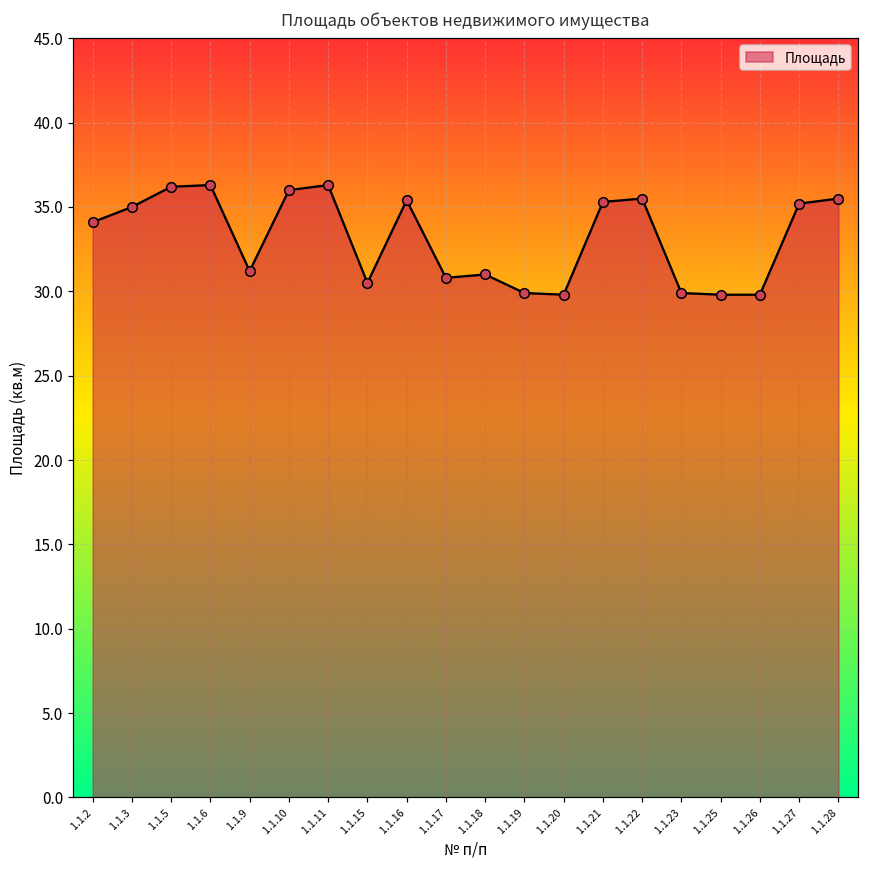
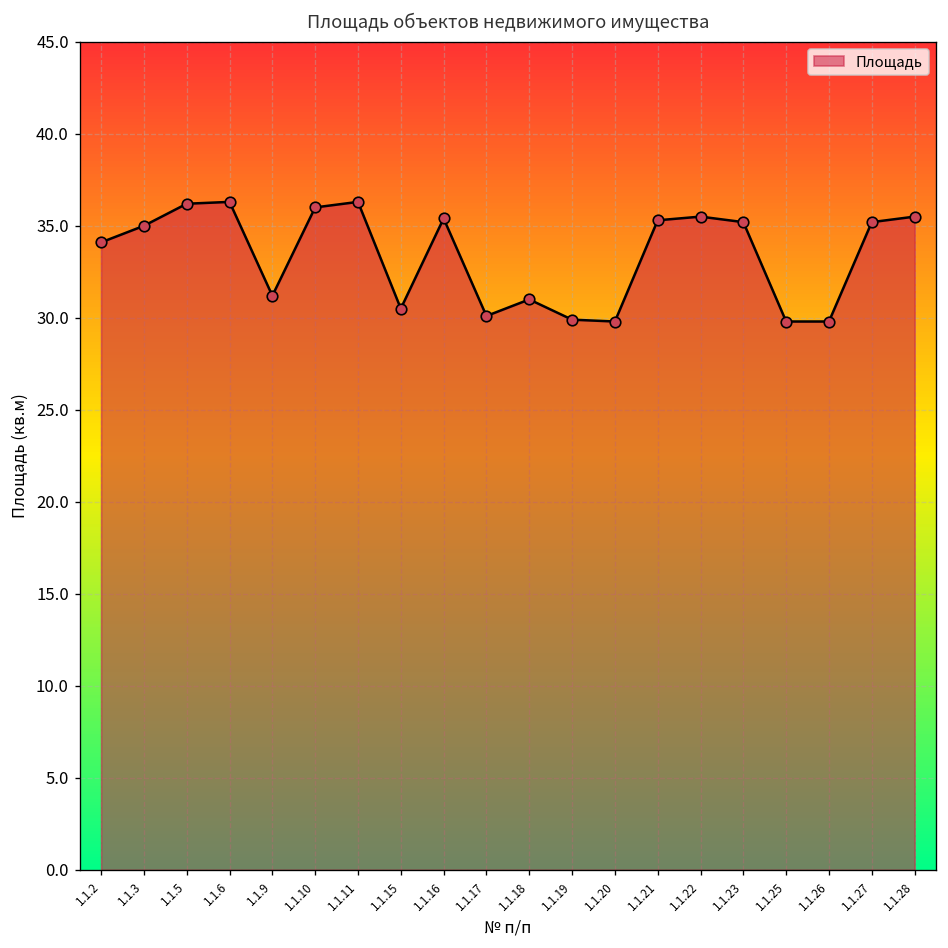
1.1.17: 30.8 -> 30.1
1.1.23: 29.9 -> 35.2
